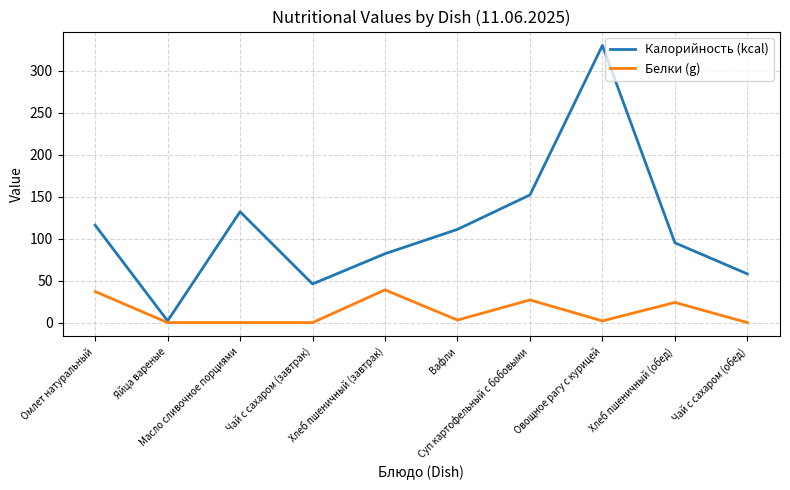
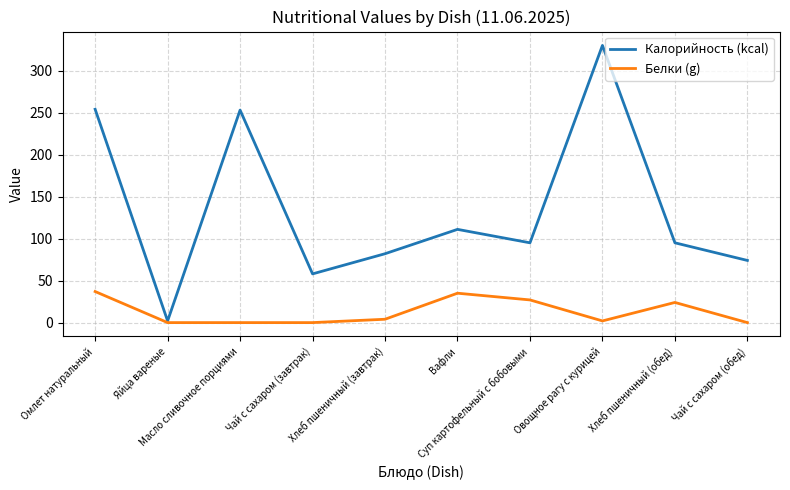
Калорийность (kcal), Омлет натуральный: 120 -> 250
Калорийность (kcal), Масло сливочное порциями: 130 -> 250
Калорийность (kcal), Чай с сахаром (завтрак): 50 -> 60
Белки (g), Хлеб пшеничный (завтрак): 40 -> 0
Белки (g), Вафли: 0 -> 40
Калорийность (kcal), Суп картофельный с бобовыми: 150 -> 100
Калорийность (kcal), Чай с сахаром (обед): 60 -> 70
